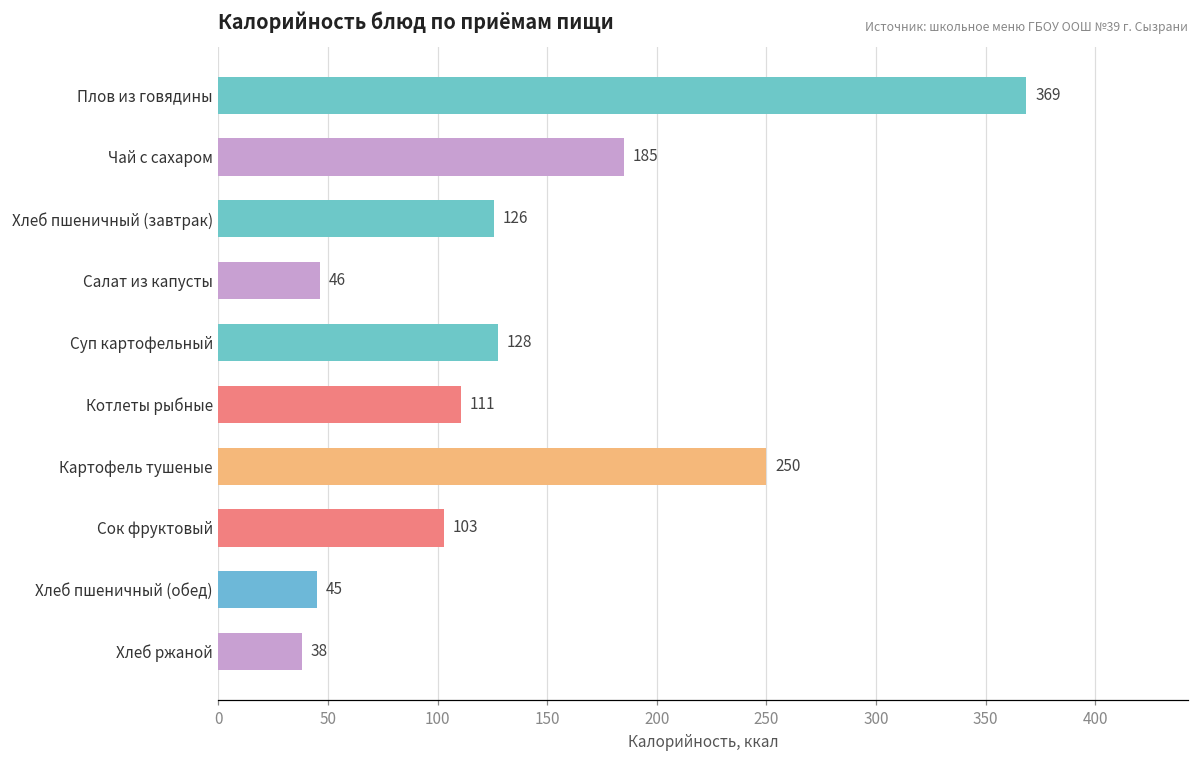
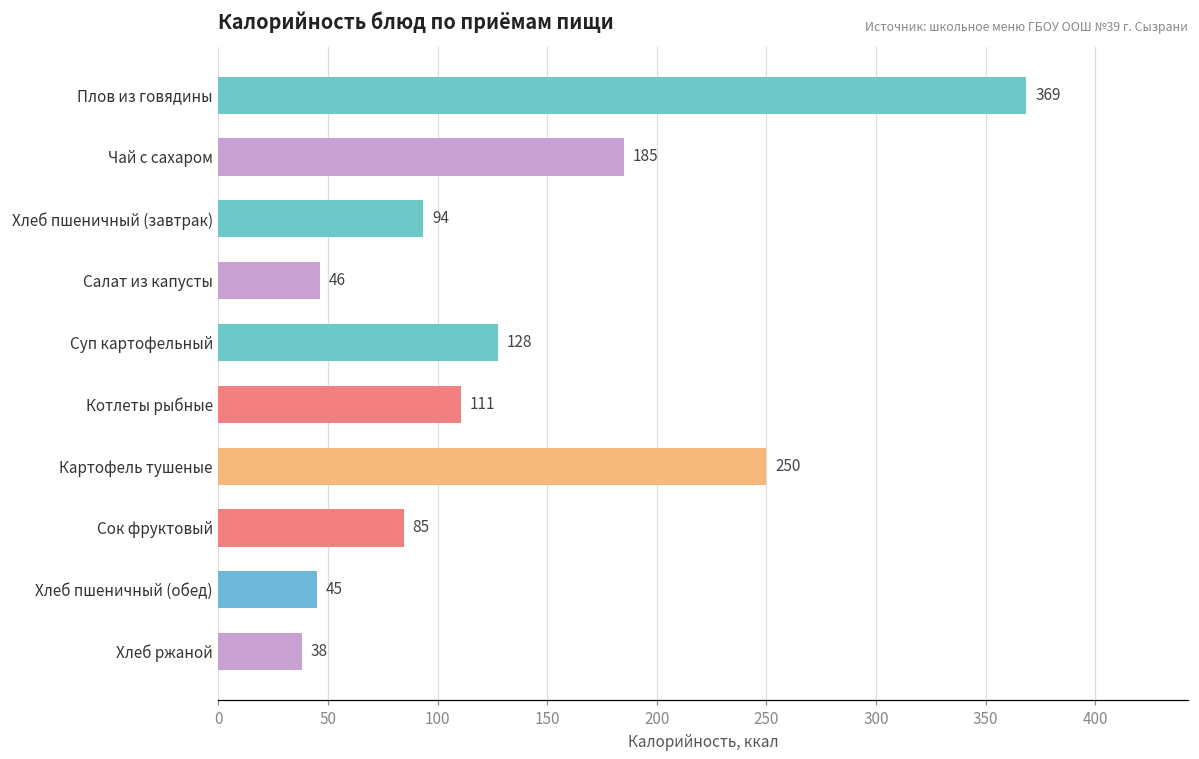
Хлеб пшеничный (завтрак): 126 -> 94
Сок фруктовый: 103 -> 85
